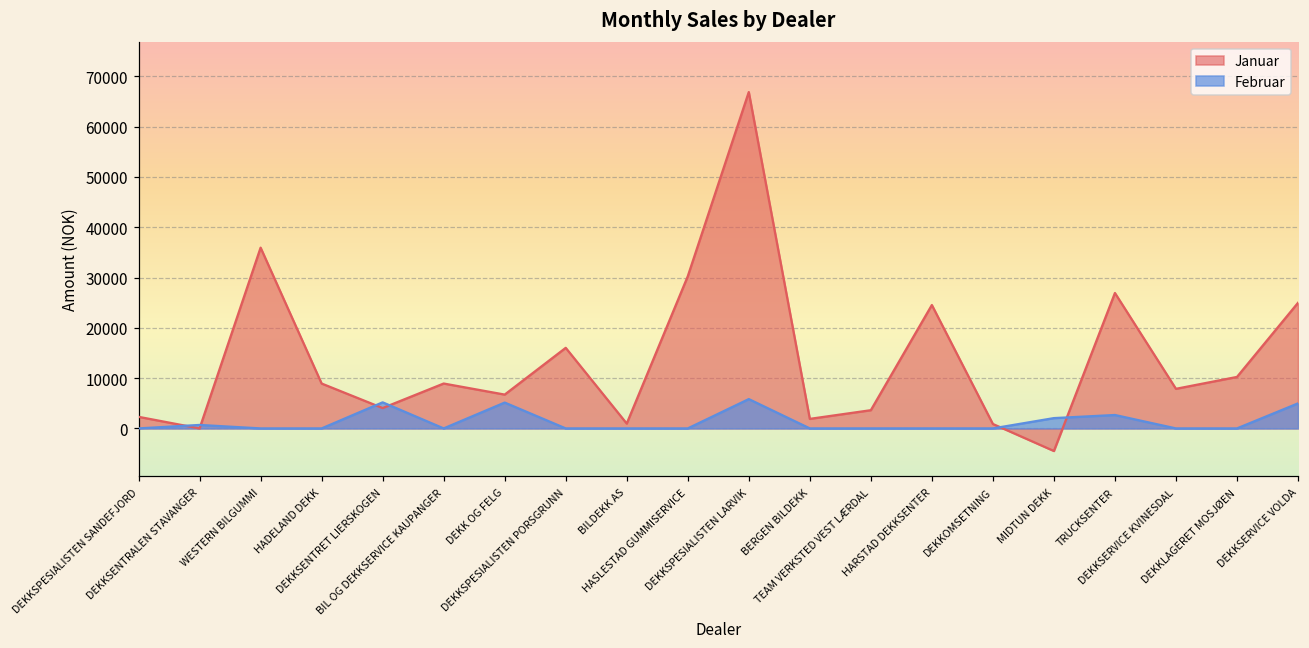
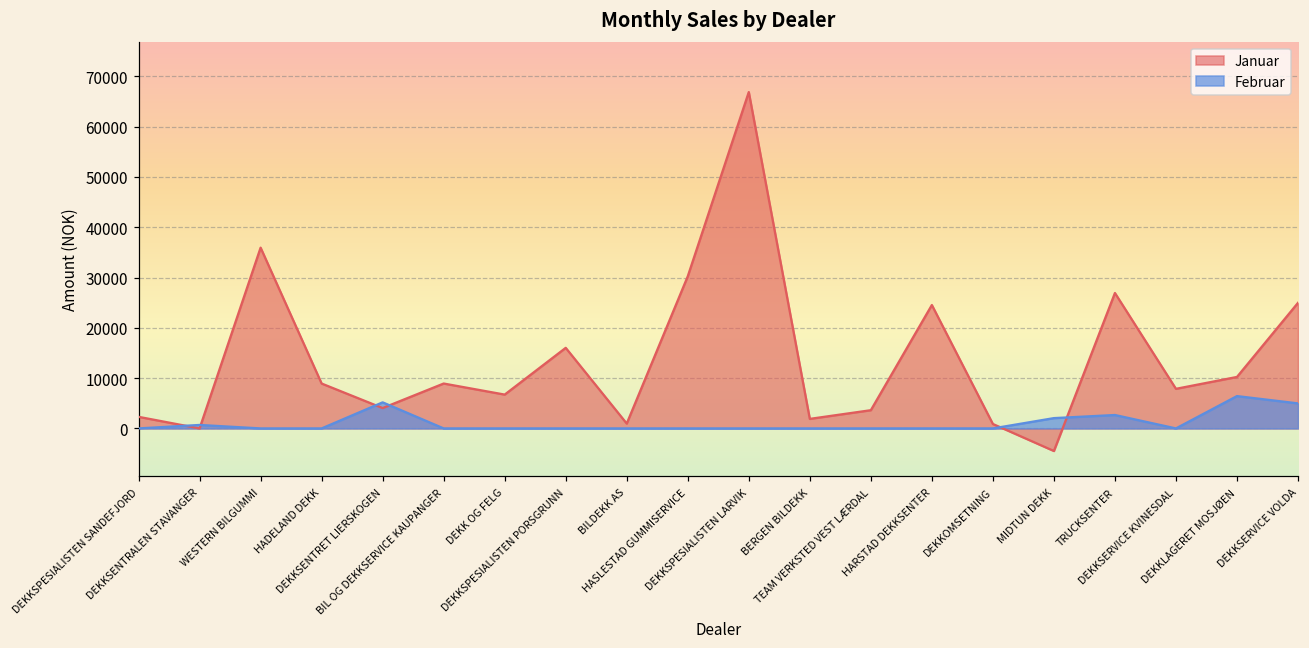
Februar, DEKK OG FELG: 5000 -> 0
Februar, DEKKSPESIALISTEN LARVIK: 6000 -> 0
Februar, DEKKLAGERET MOSJØEN: 0 -> 6000
